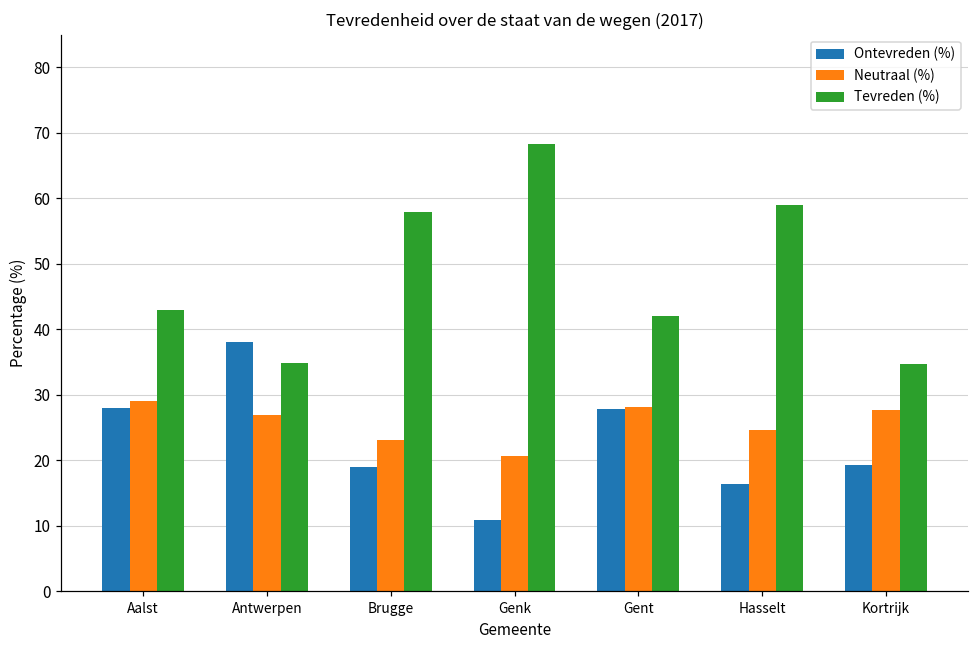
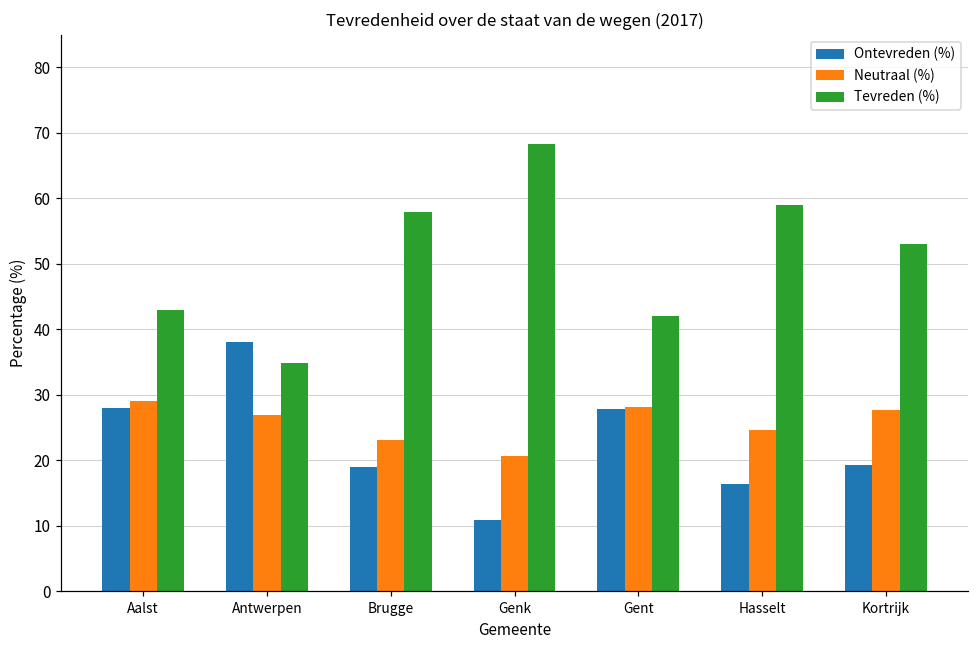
Tevreden (%), Kortrijk: 35 -> 53
